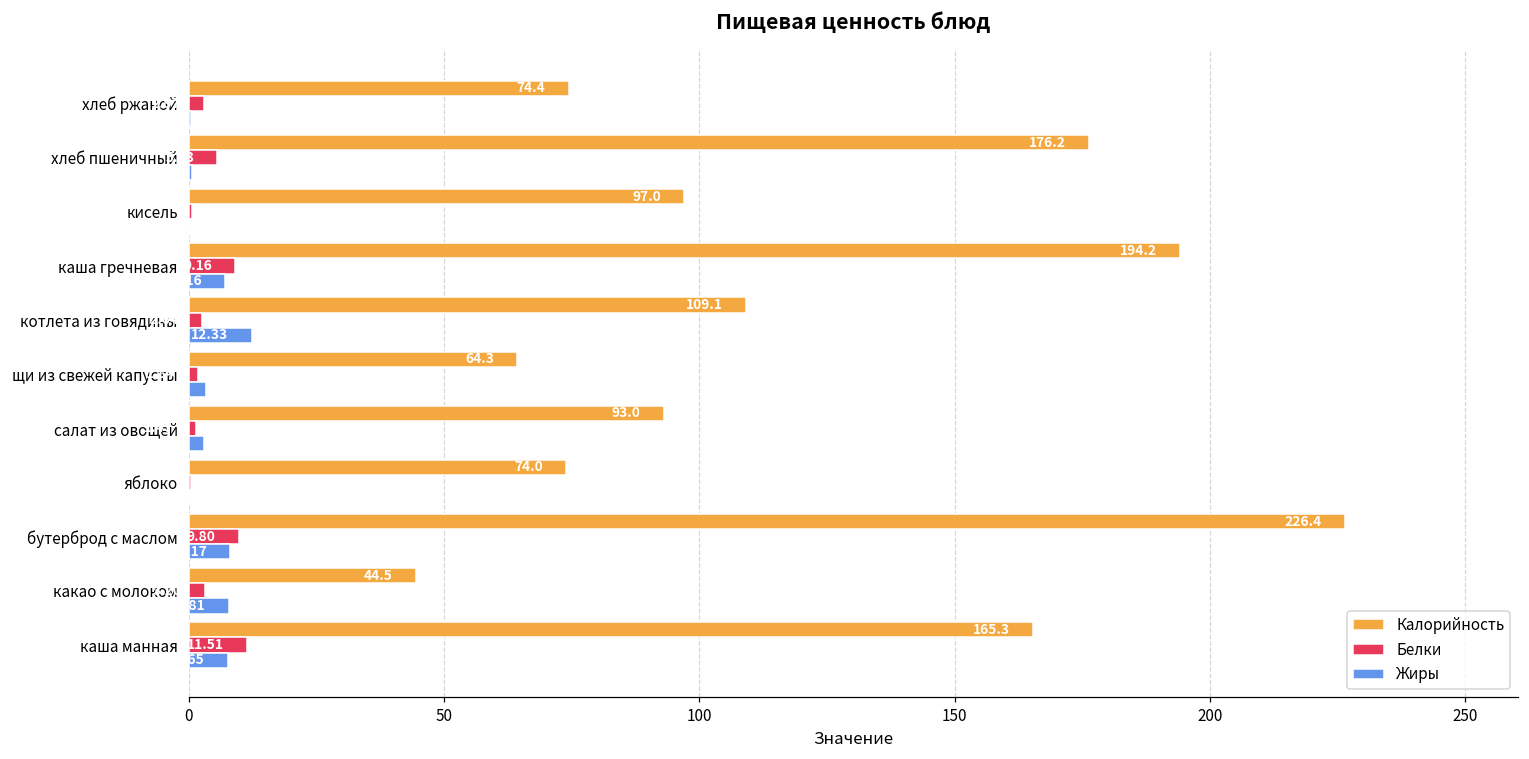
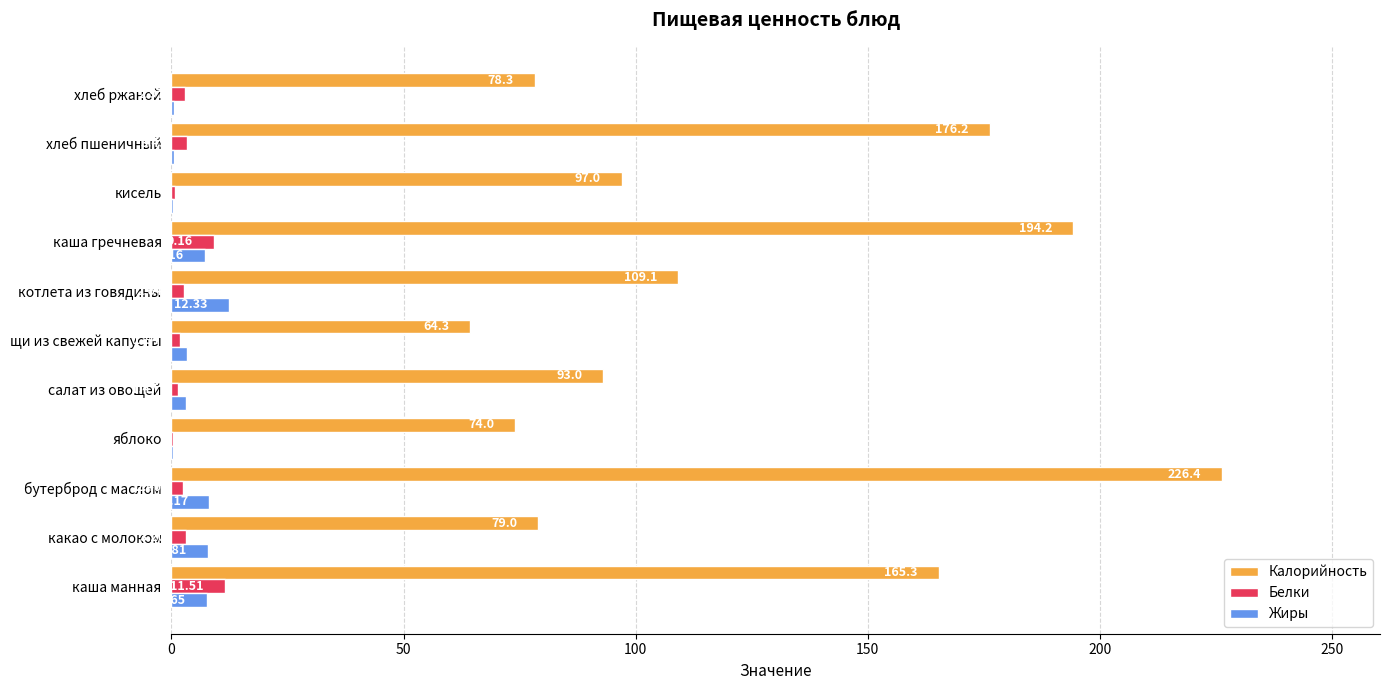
Калорийность, хлеб ржаной: 74.4 -> 78.3
Белки, хлеб пшеничный: 6 -> 3
Белки, бутерброд с маслом: 10 -> 2
Калорийность, какао с молоком: 44.5 -> 79.0
